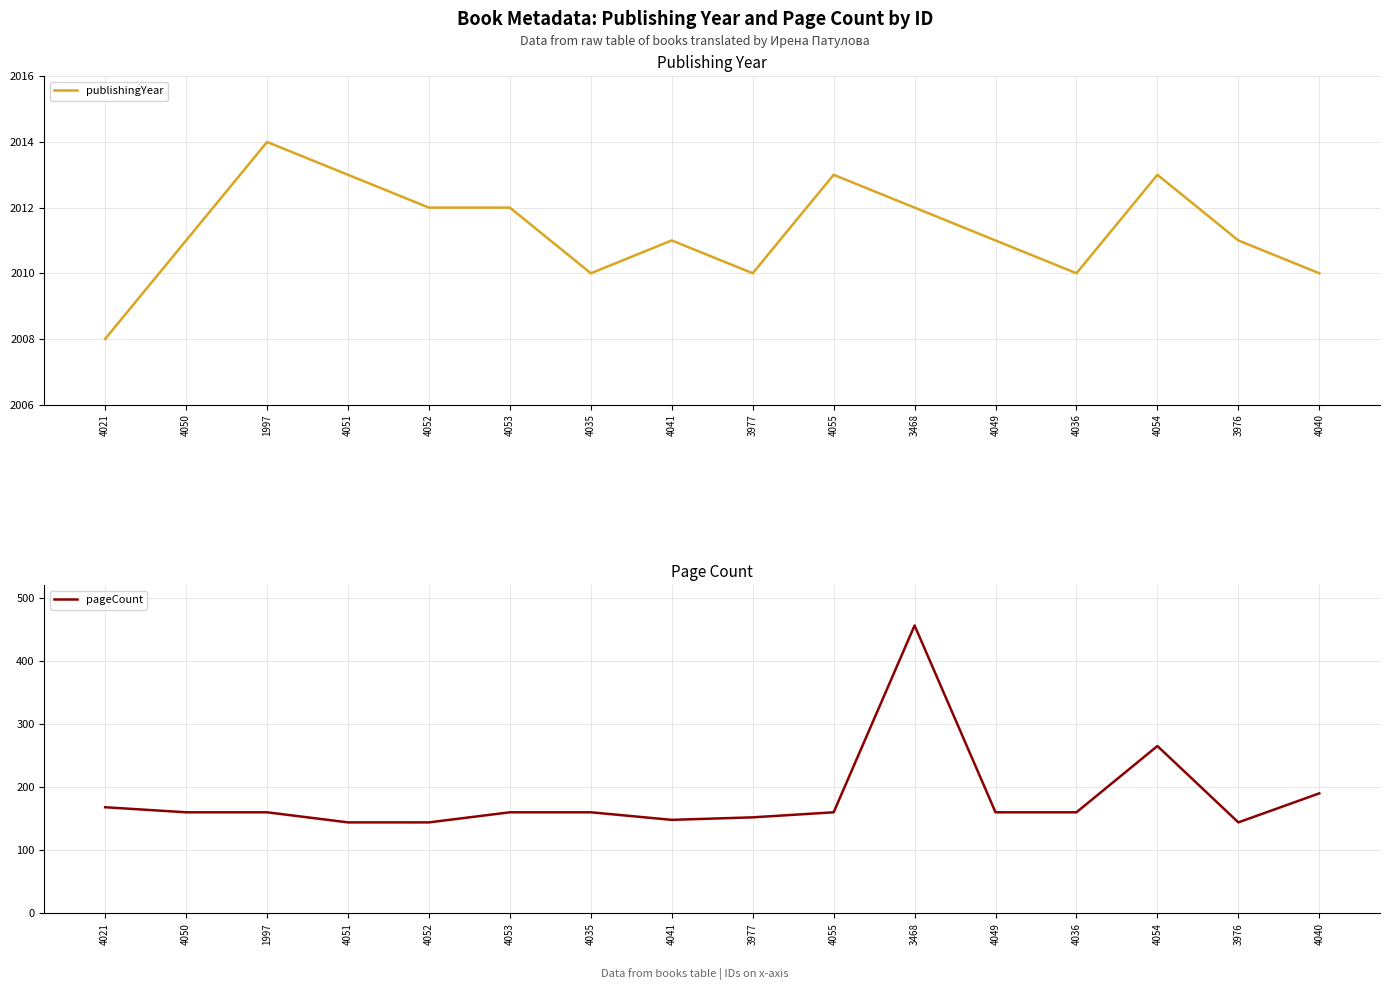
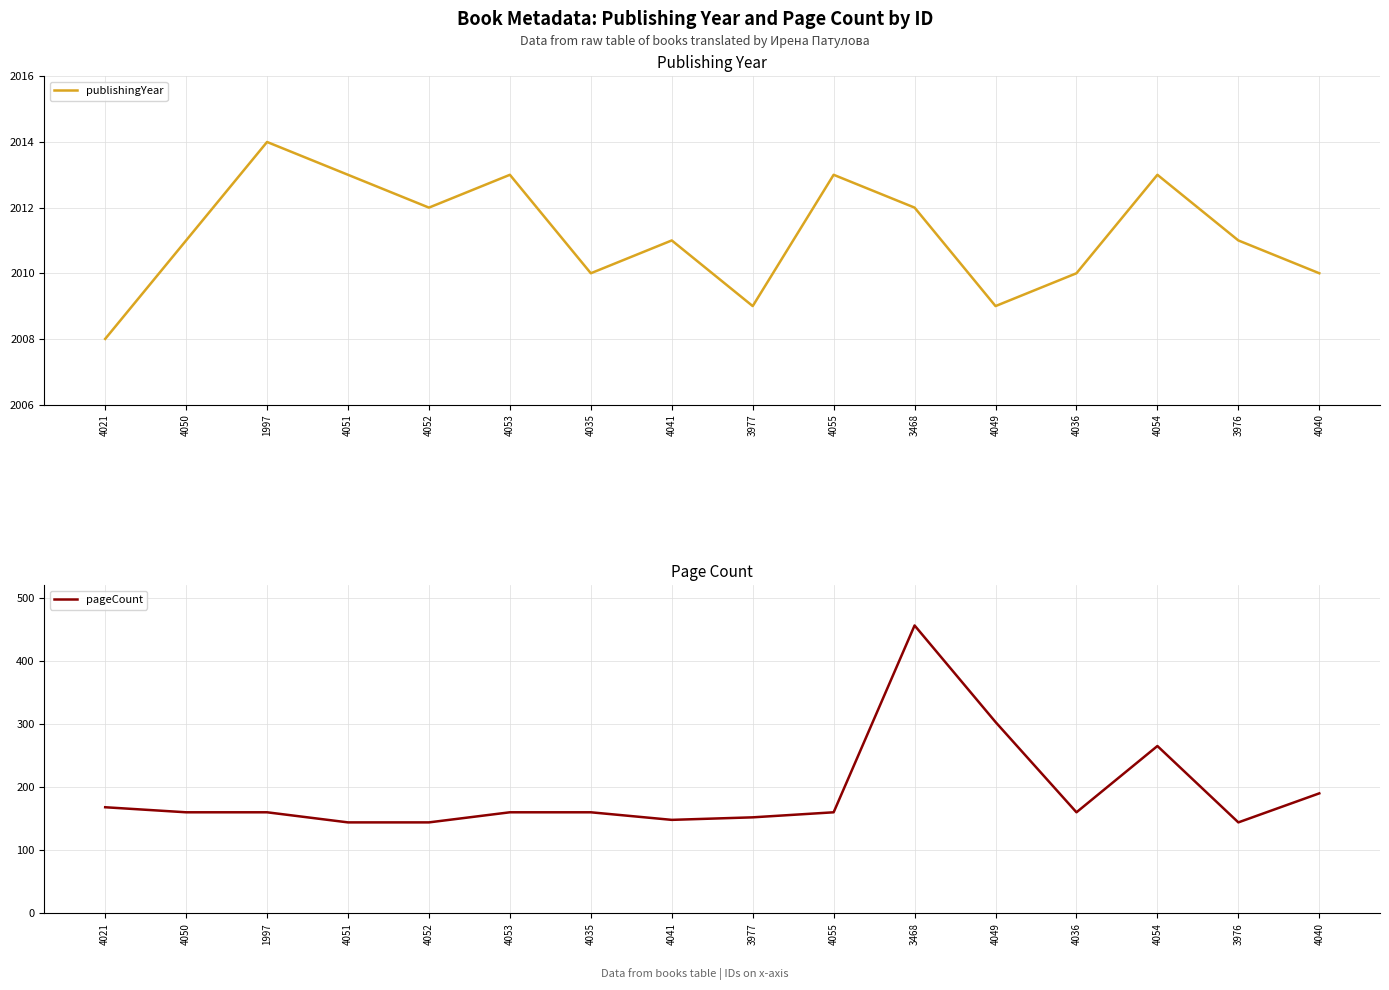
Publishing Year, 4053: 2012 -> 2013
Publishing Year, 3977: 2010 -> 2009
Publishing Year, 4049: 2011 -> 2009
Page Count, 4049: 160 -> 300
